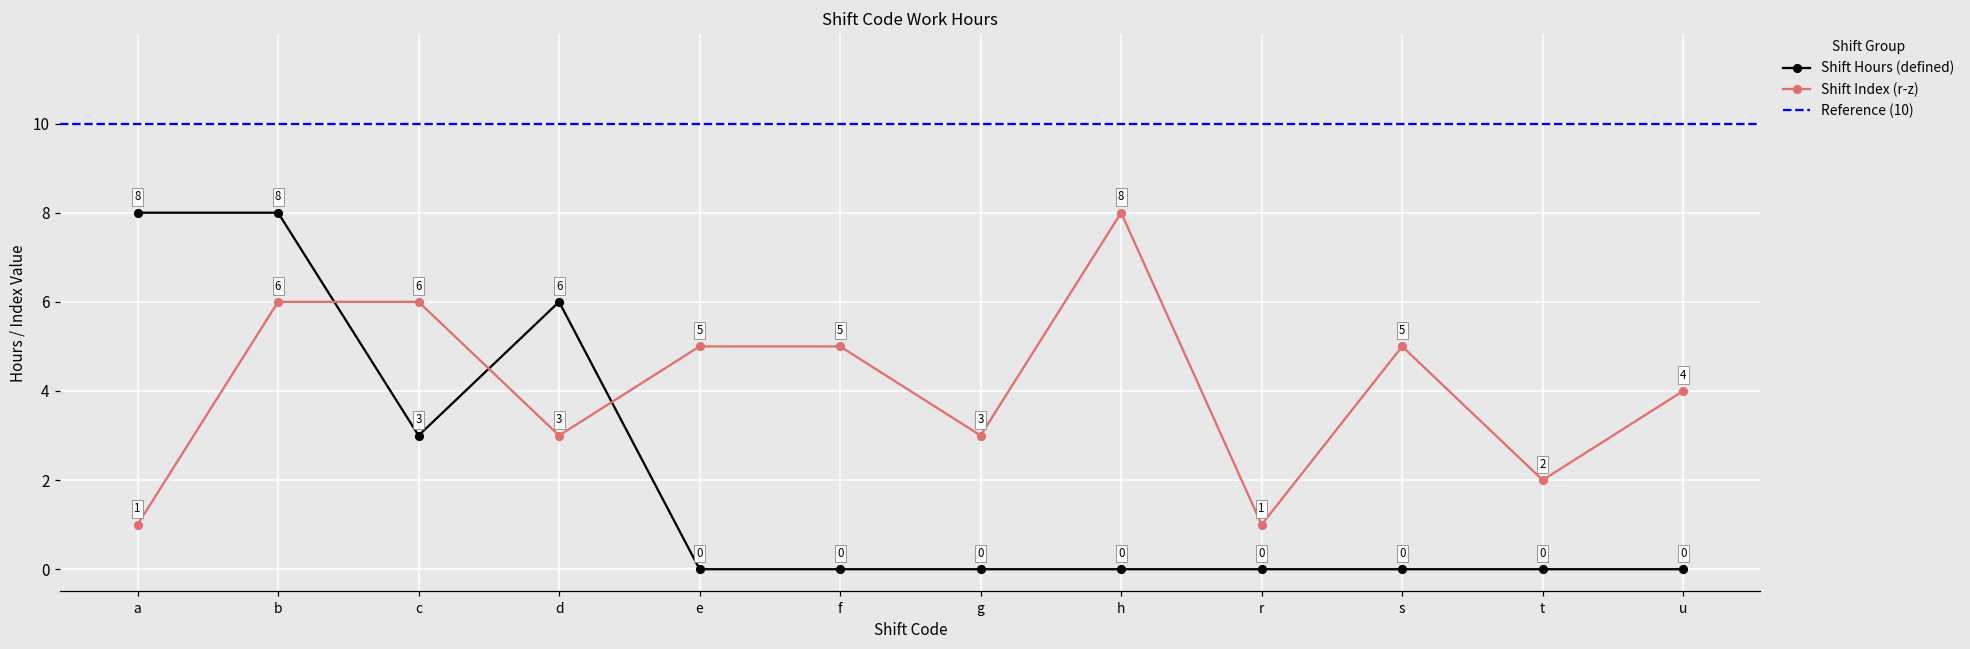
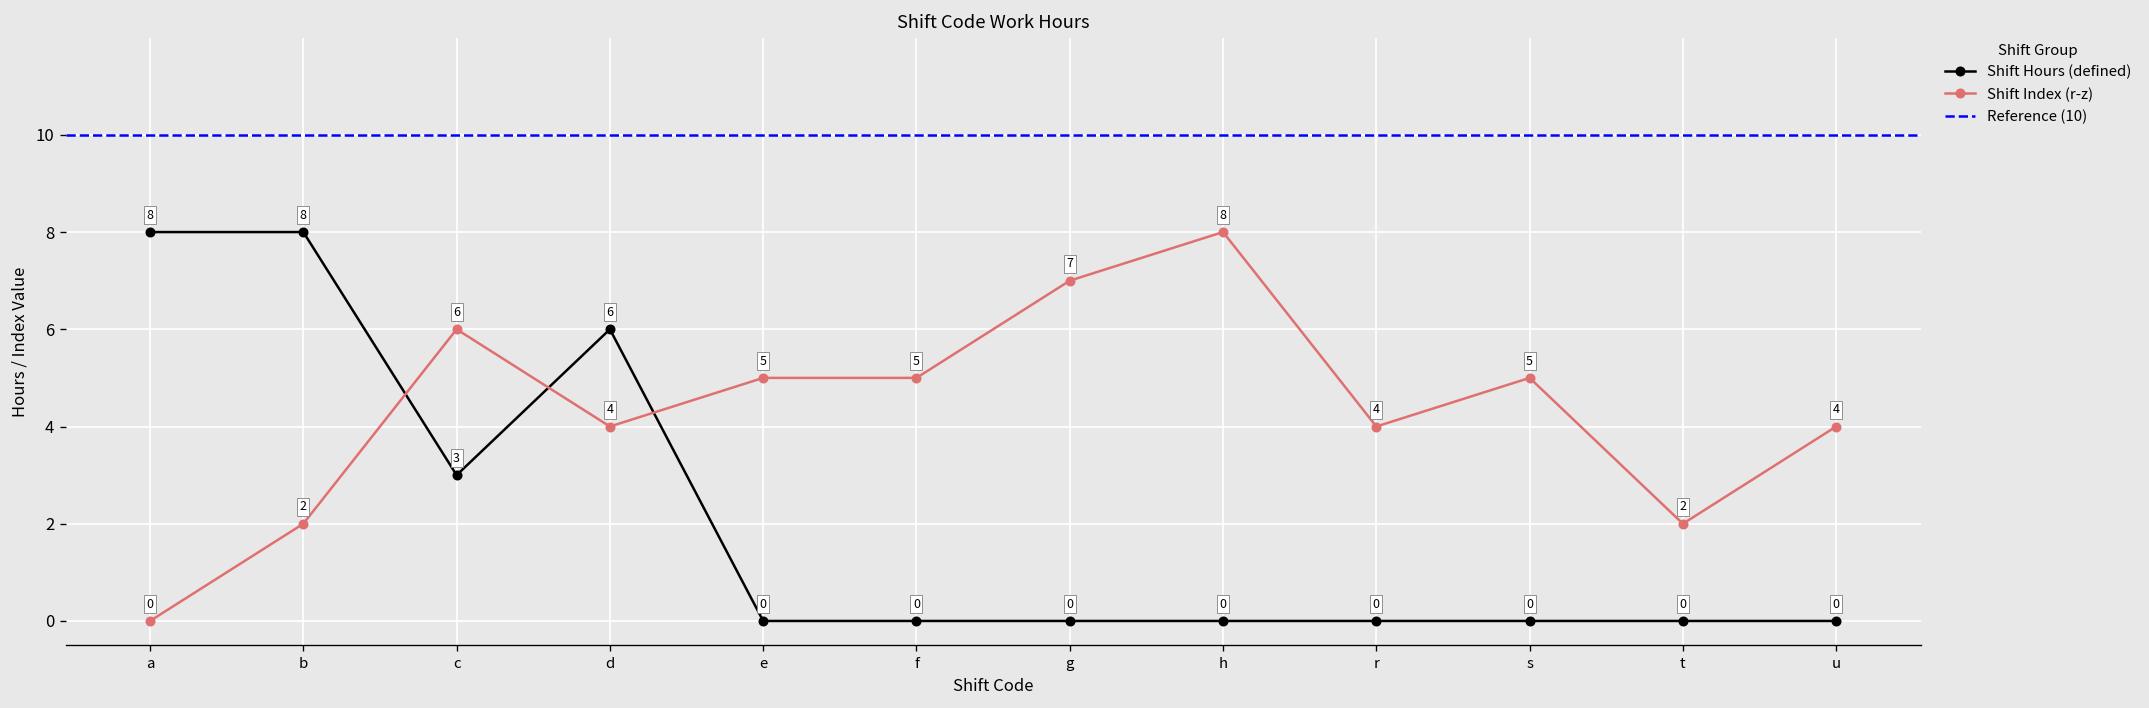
Shift Index (r-z), a: 1 -> 0
Shift Index (r-z), b: 6 -> 2
Shift Index (r-z), d: 3 -> 4
Shift Index (r-z), g: 3 -> 7
Shift Index (r-z), r: 1 -> 4
